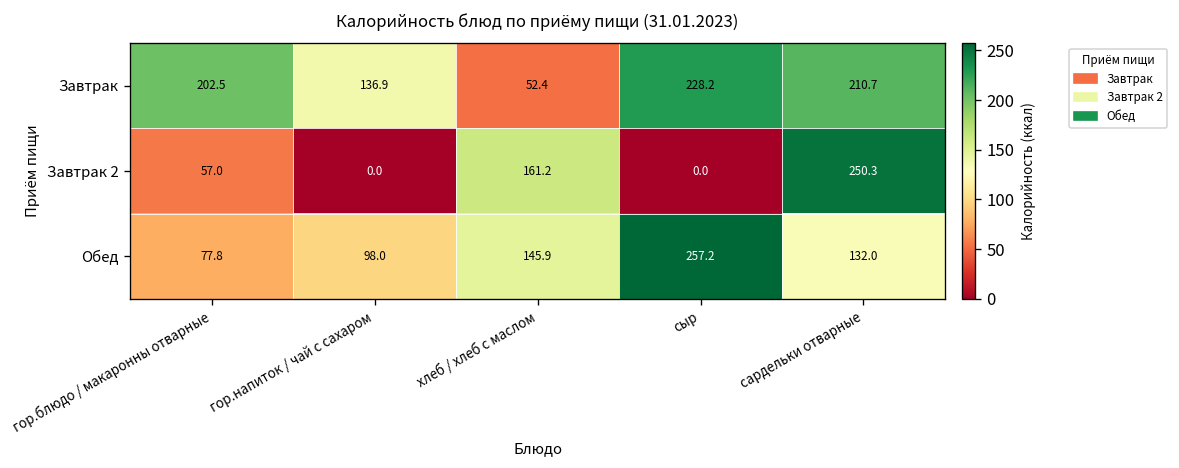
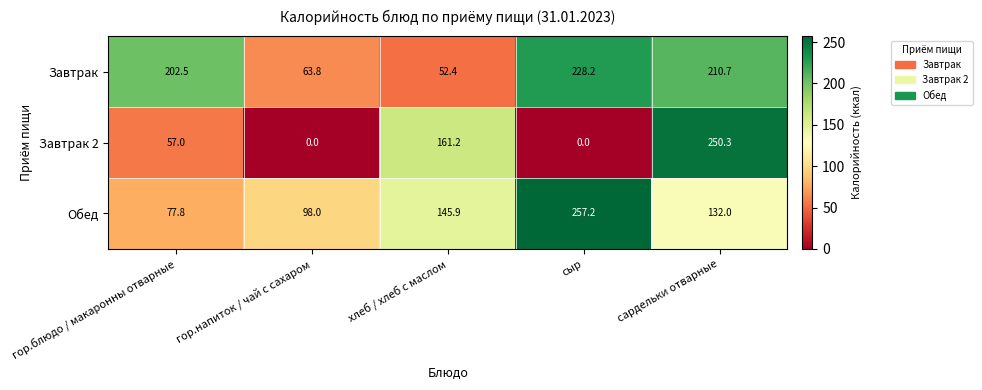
Завтрак, гор.напиток / чай с сахаром: 136.9 -> 63.8
